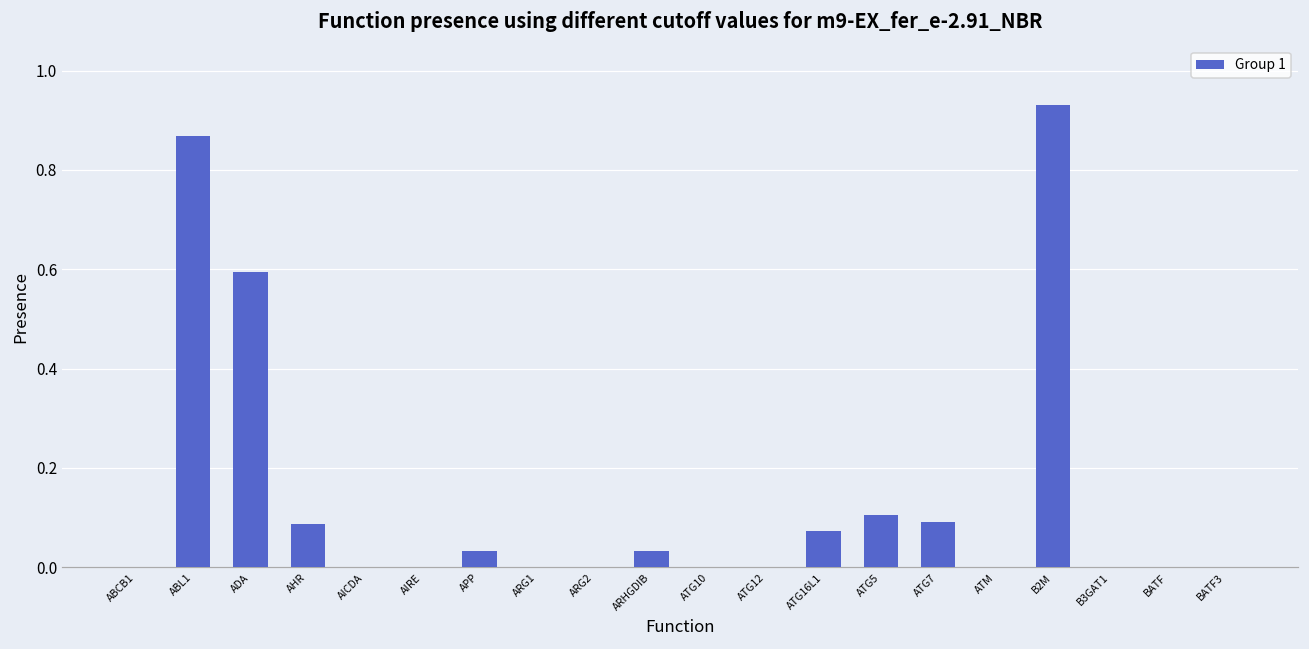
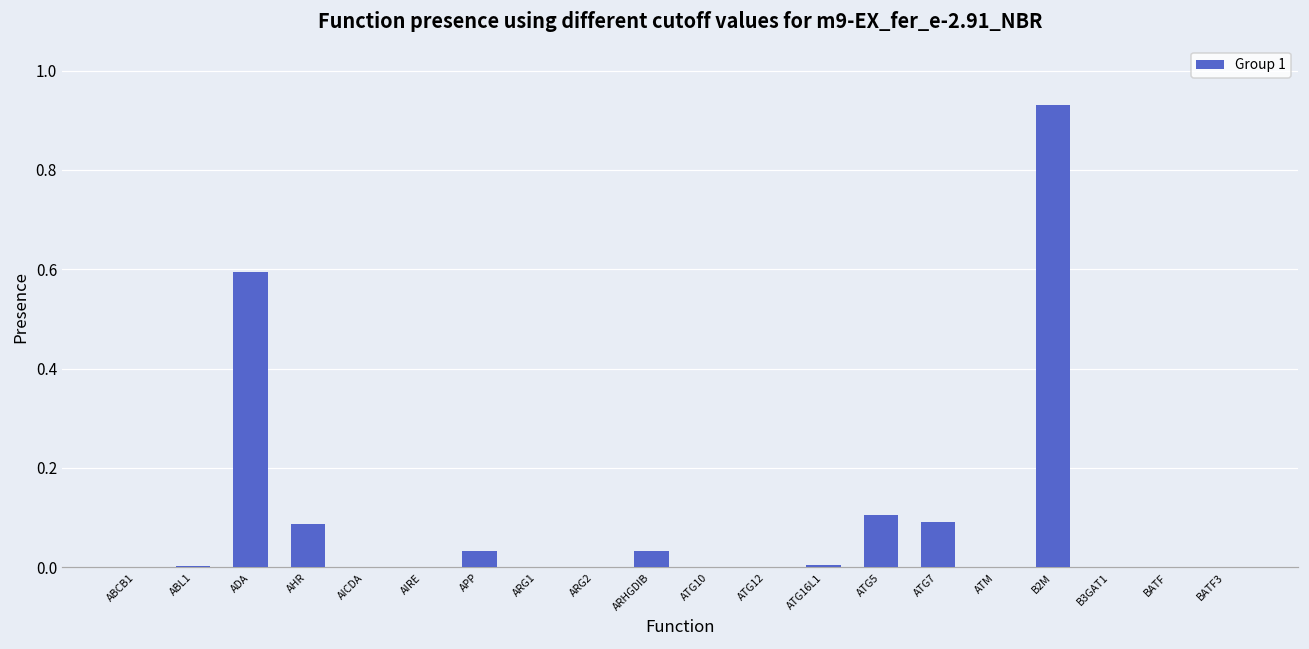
ABL1: 0.87 -> 0.00
ATG16L1: 0.07 -> 0.01
